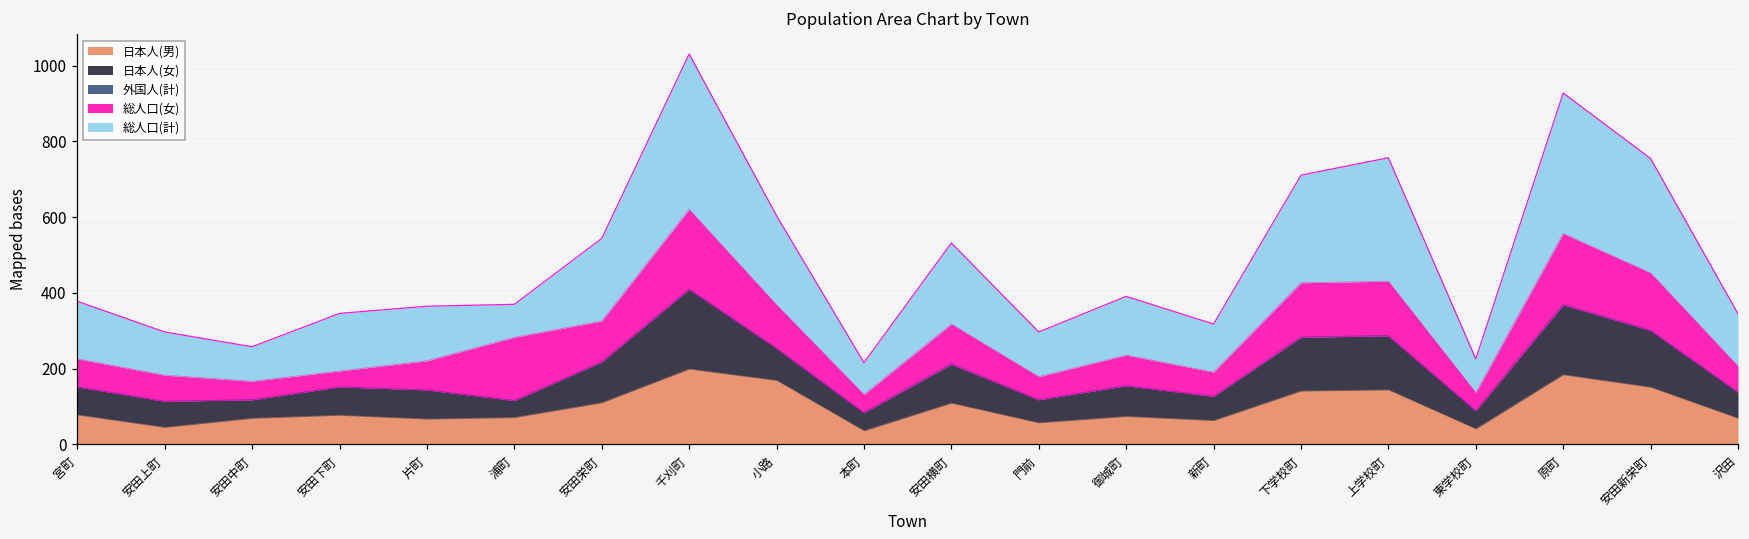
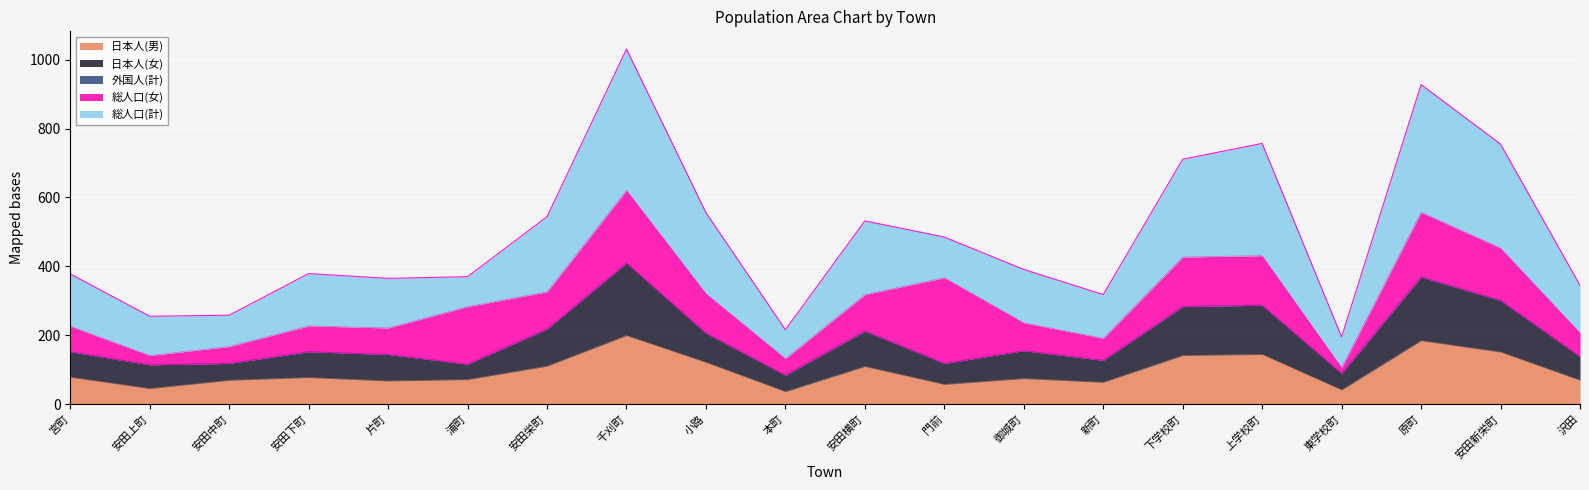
総人口(女), 安田上町: 70 -> 30
総人口(女), 安田下町: 40 -> 80
日本人(男), 小路: 170 -> 120
総人口(女), 門前: 60 -> 250
総人口(女), 東学校町: 50 -> 20
